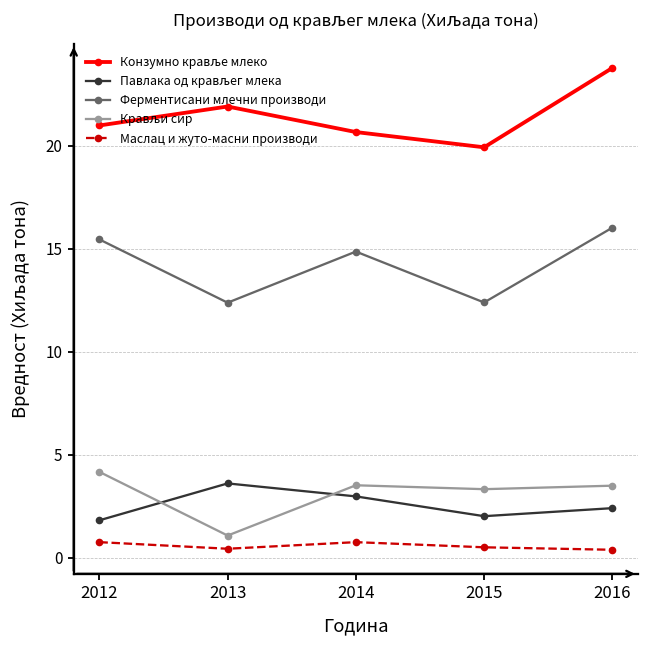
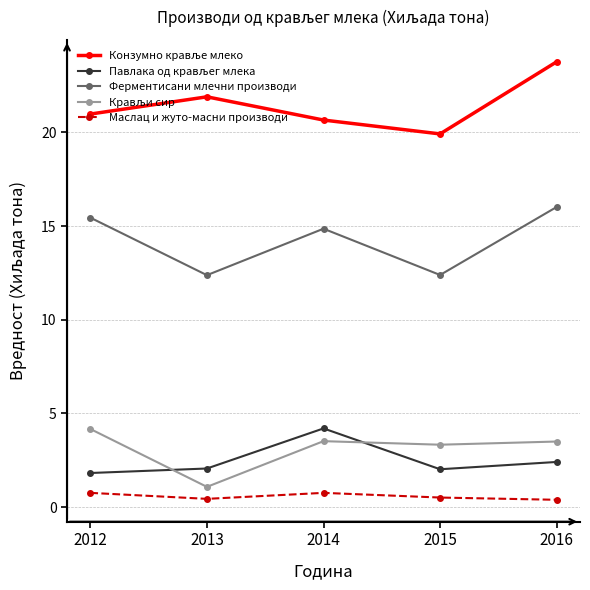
Павлака од крављег млека, 2013: 3.6 -> 2.1
Павлака од крављег млека, 2014: 3.0 -> 4.2
